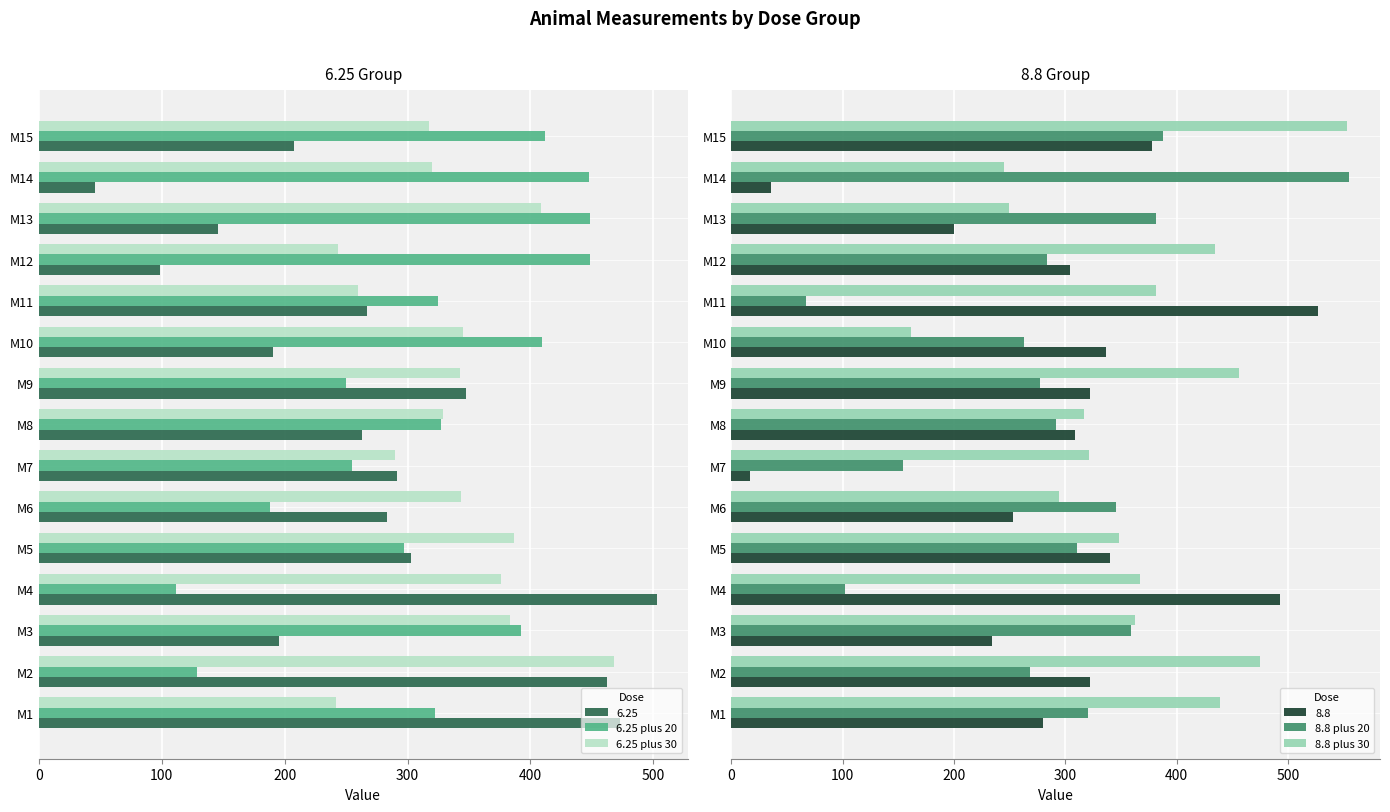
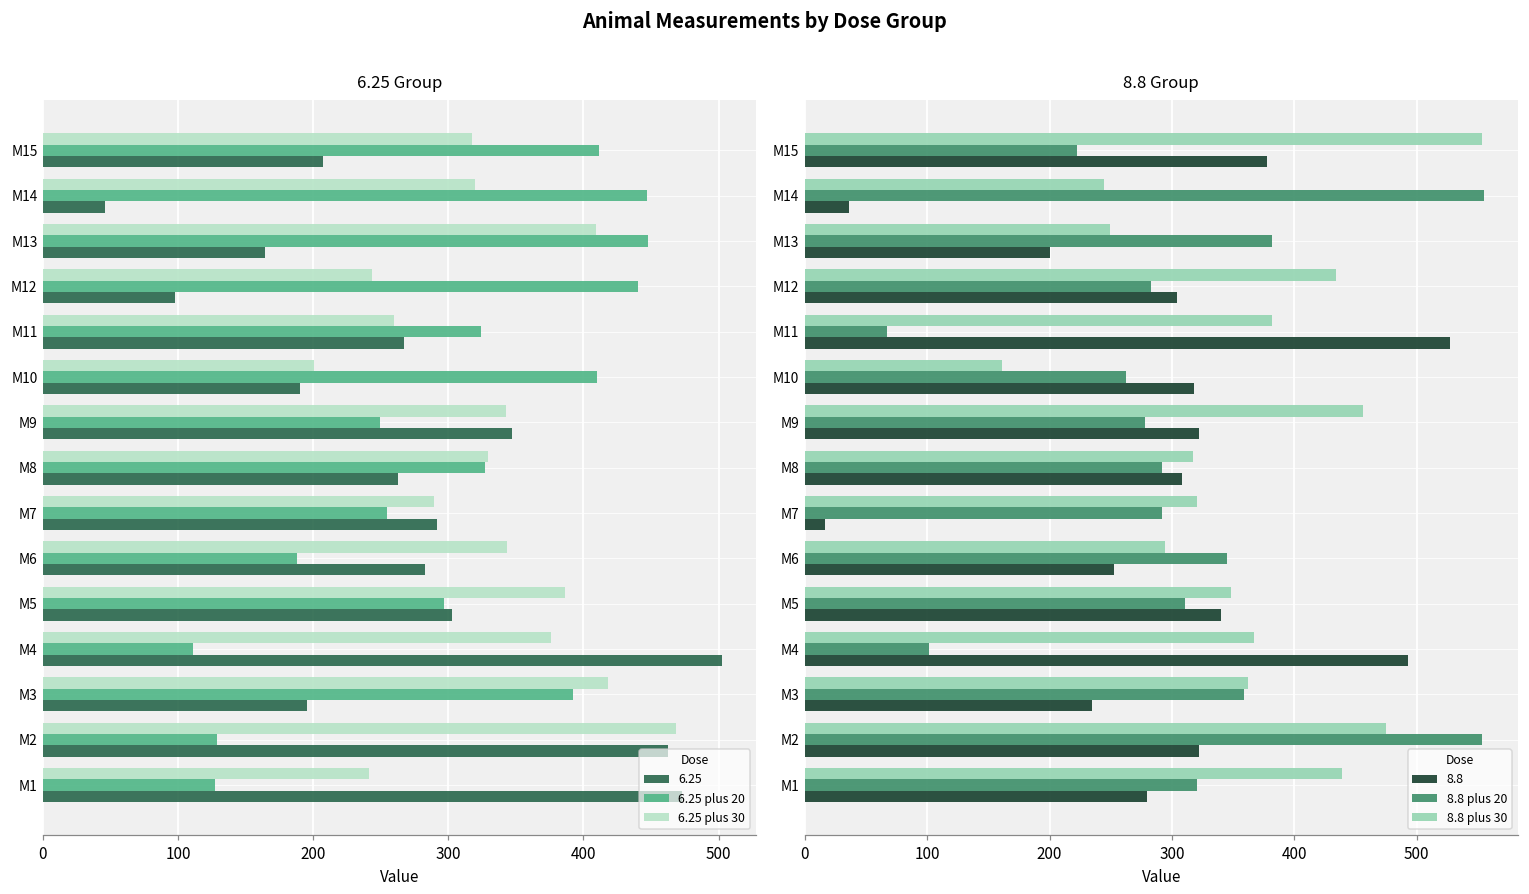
6.25 Group, 6.25, M13: 146 -> 165
6.25 Group, 6.25 plus 20, M12: 448 -> 440
6.25 Group, 6.25 plus 30, M10: 345 -> 200
6.25 Group, 6.25 plus 30, M3: 383 -> 418
6.25 Group, 6.25 plus 20, M1: 322 -> 127
8.8 Group, 8.8 plus 20, M15: 387 -> 222
8.8 Group, 8.8, M10: 336 -> 318
8.8 Group, 8.8 plus 20, M7: 154 -> 292
8.8 Group, 8.8 plus 20, M2: 268 -> 553
